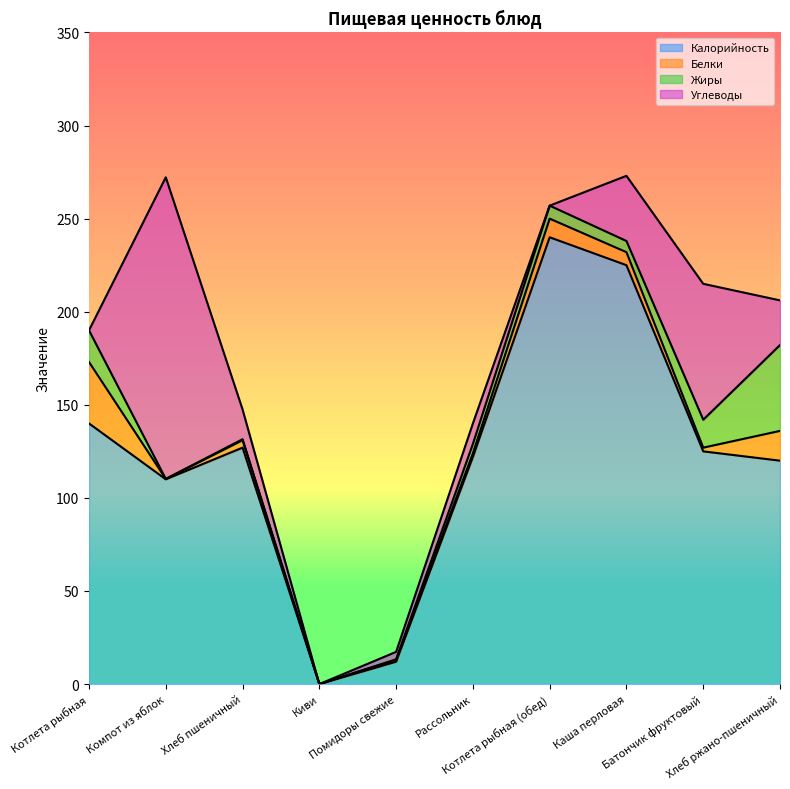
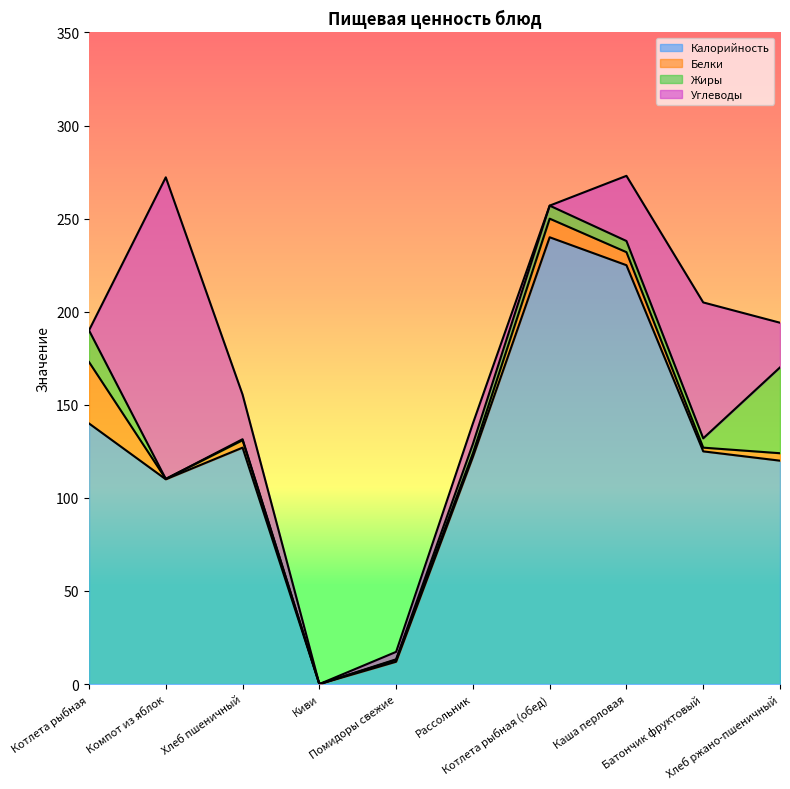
Углеводы, Хлеб пшеничный: 16 -> 24
Жиры, Батончик фруктовый: 15 -> 5
Белки, Хлеб ржано-пшеничный: 16 -> 4
